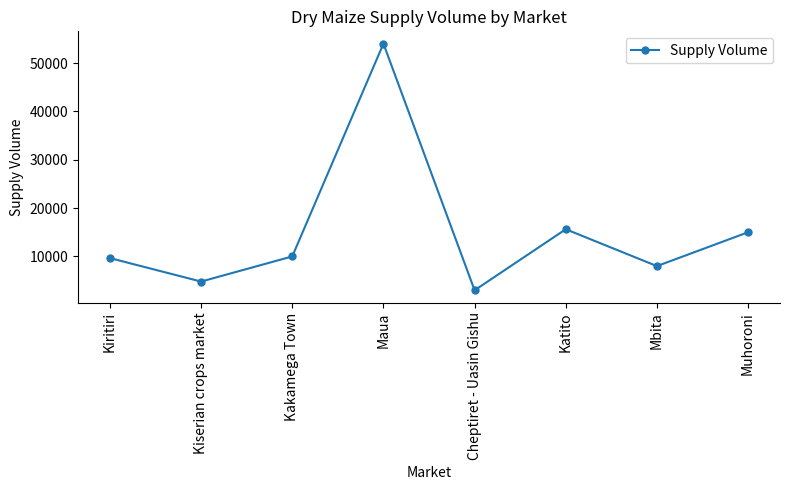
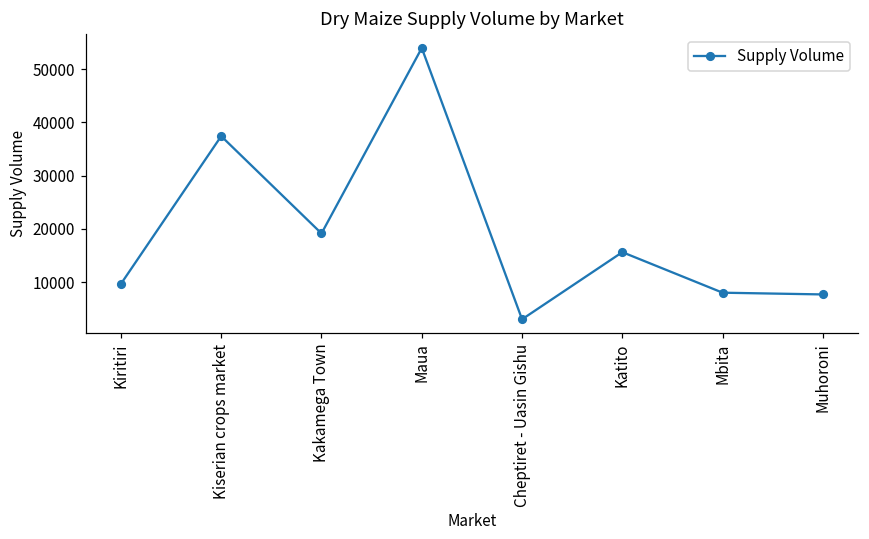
Kiserian crops market: 5000 -> 37000
Kakamega Town: 10000 -> 19000
Muhoroni: 15000 -> 8000
